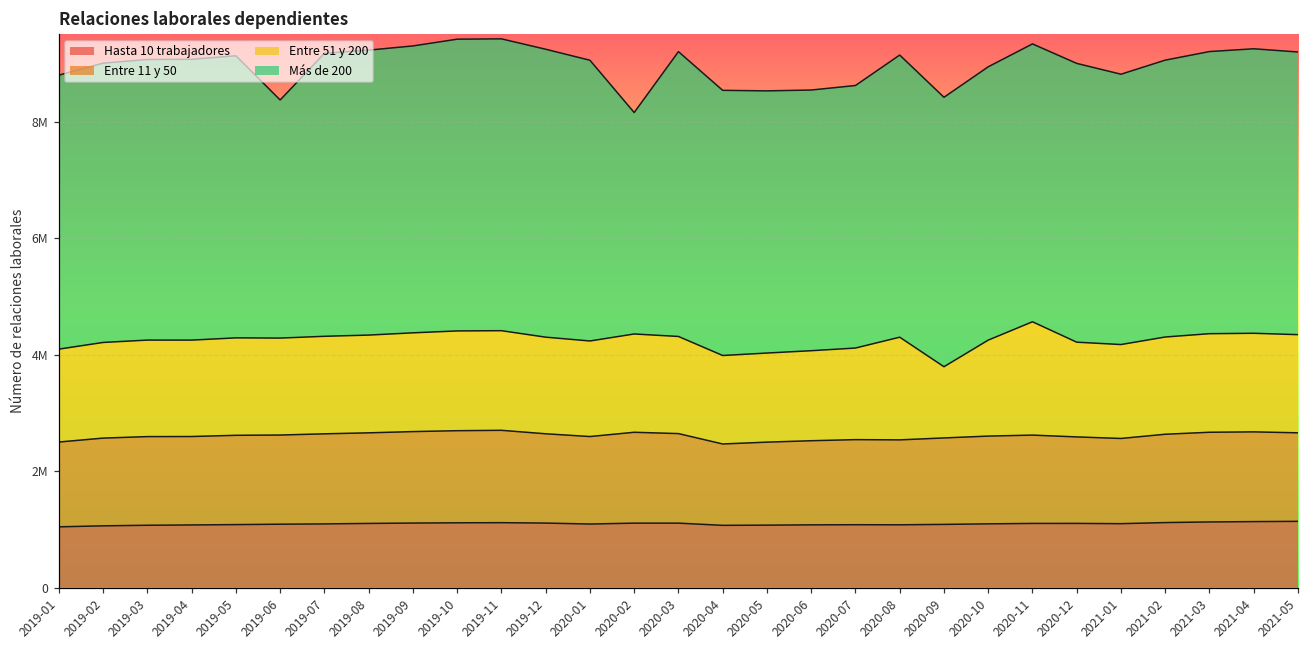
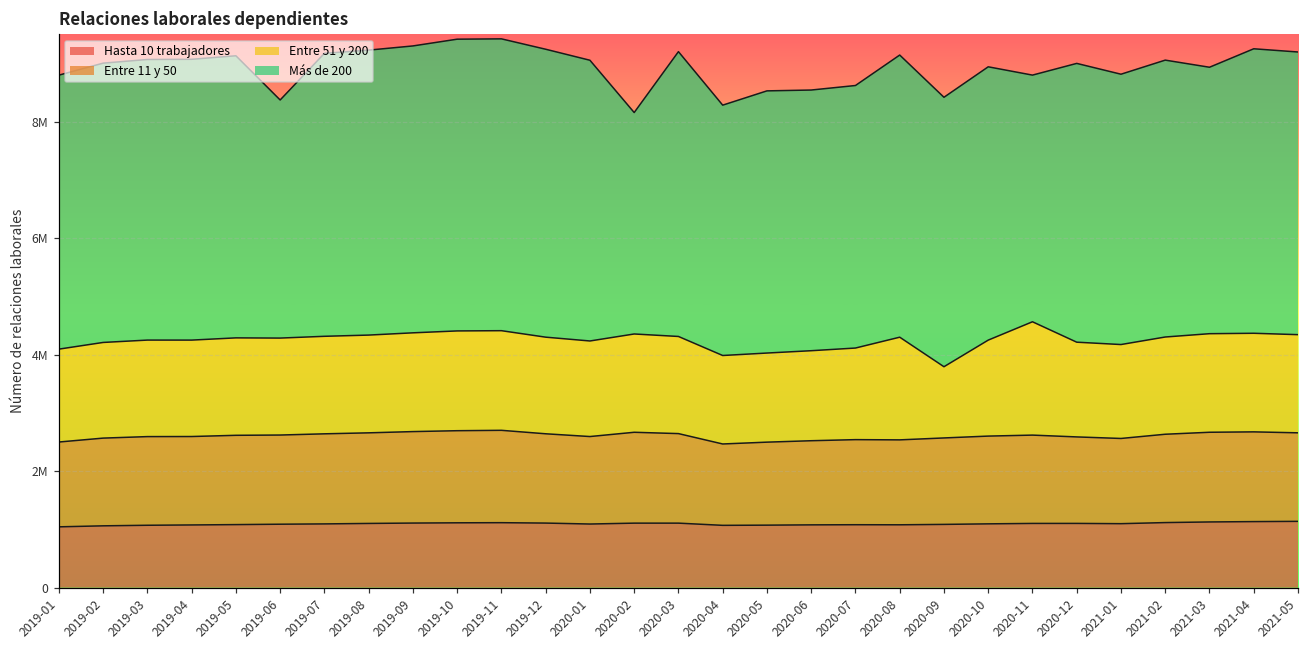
Más de 200, 2020-04: 4600000 -> 4300000
Más de 200, 2020-11: 4800000 -> 4200000
Más de 200, 2021-03: 4800000 -> 4600000
